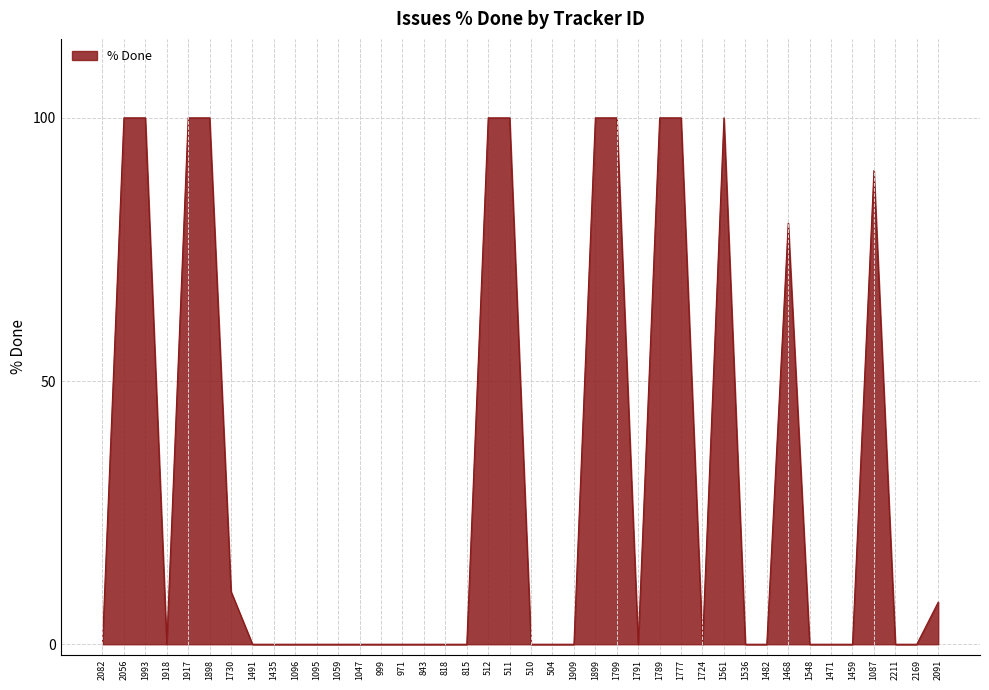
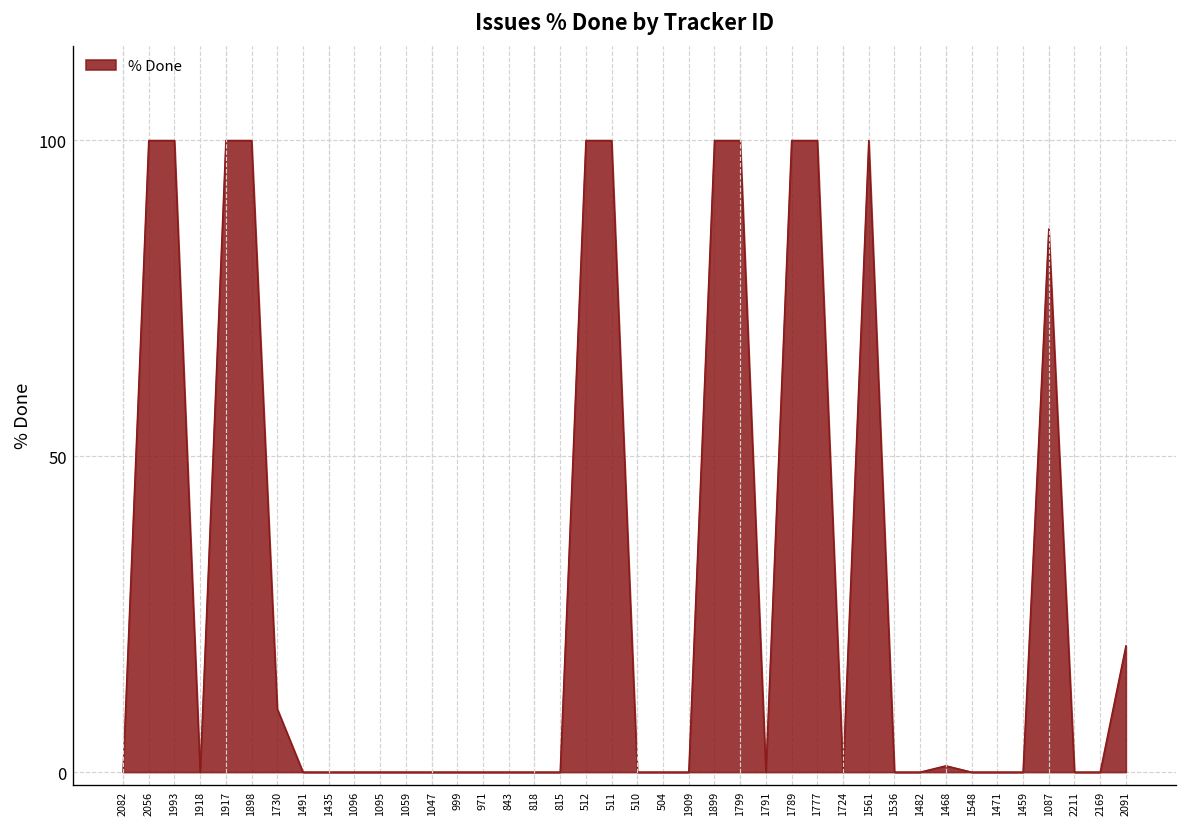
1468: 80 -> 1
1087: 90 -> 86
2091: 8 -> 20
